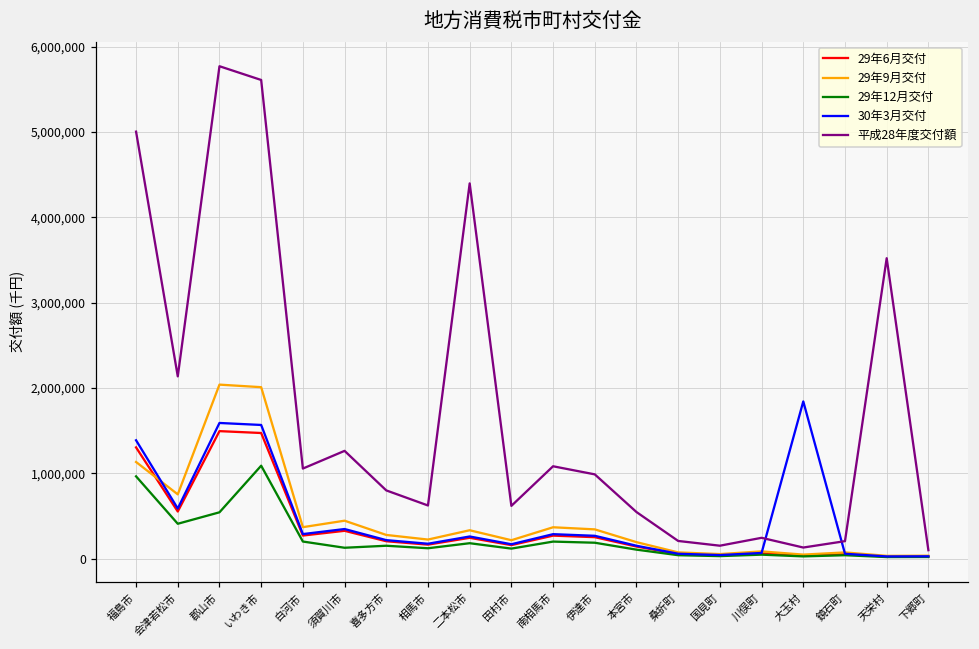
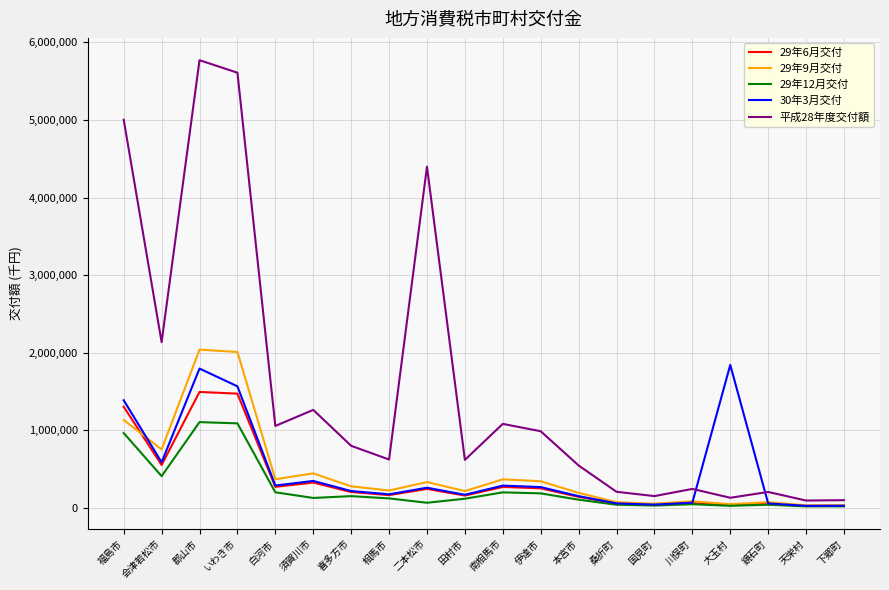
29年12月交付, 郡山市: 500,000 -> 1,100,000
30年3月交付, 郡山市: 1,600,000 -> 1,800,000
29年12月交付, 二本松市: 200,000 -> 100,000
平成28年度交付額, 天栄村: 3,500,000 -> 100,000
